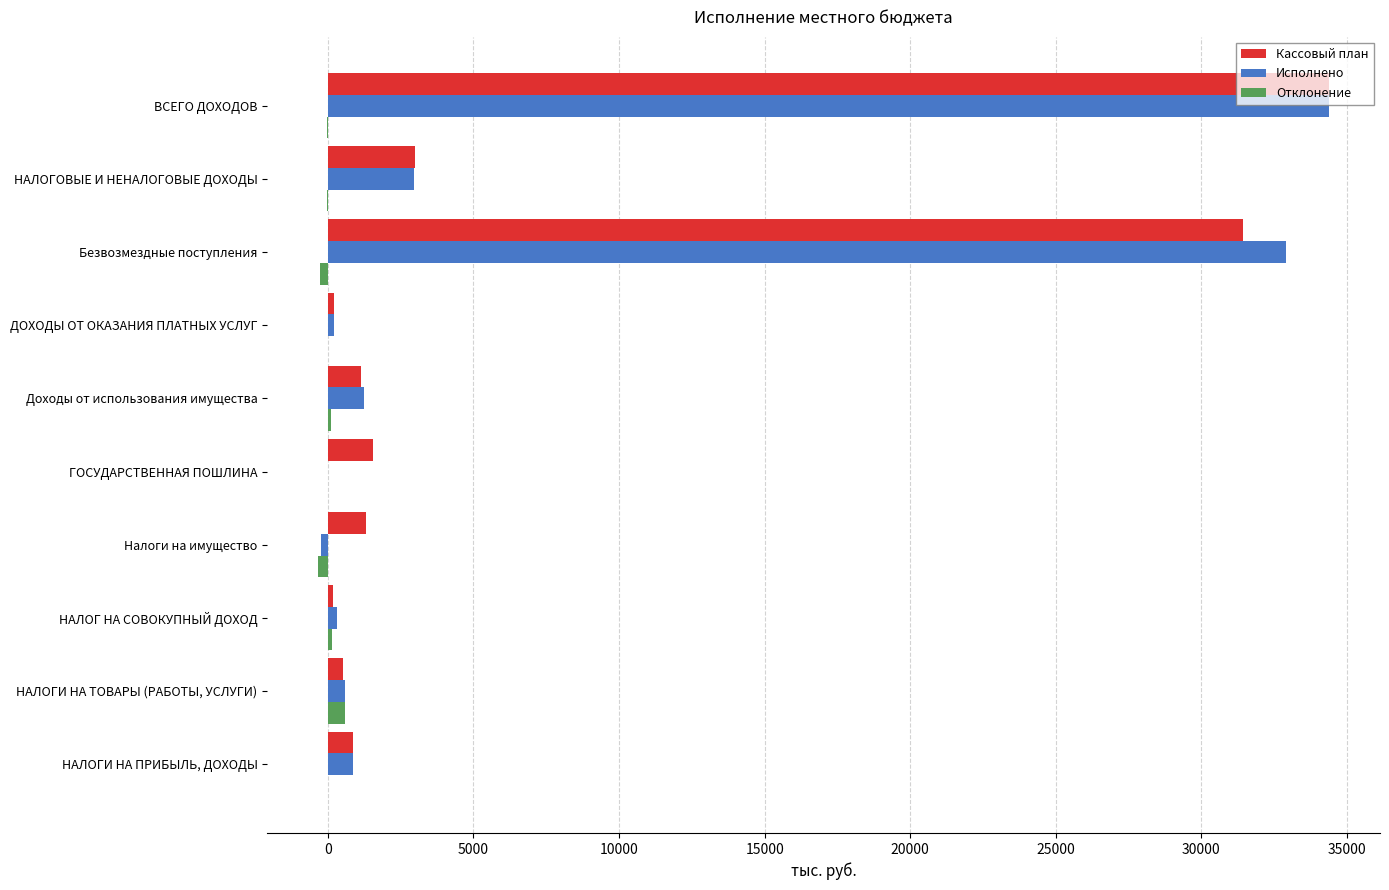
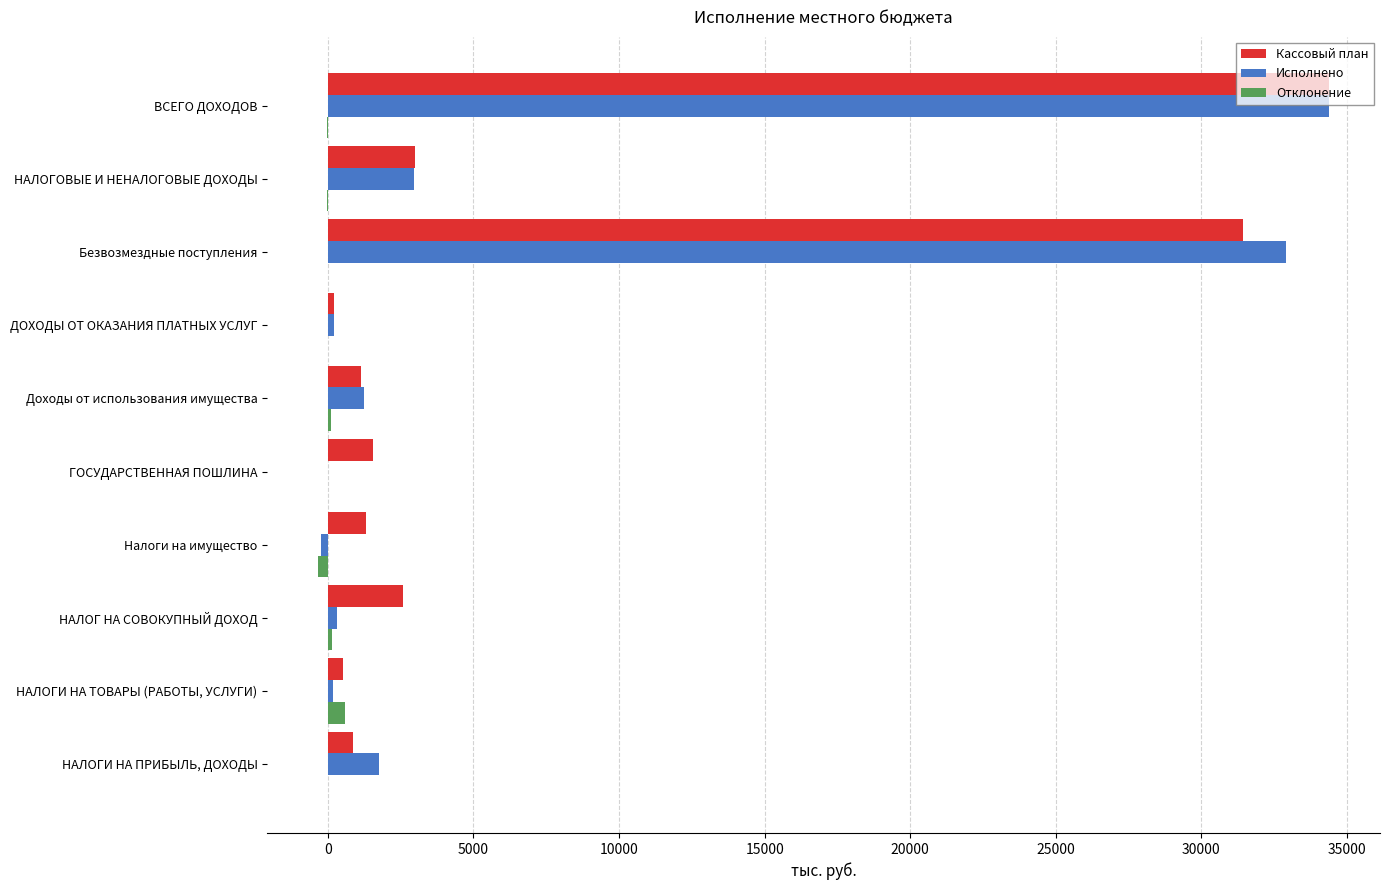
Отклонение, Безвозмездные поступления: -300 -> 0
Кассовый план, НАЛОГ НА СОВОКУПНЫЙ ДОХОД: 200 -> 2600
Исполнено, НАЛОГИ НА ТОВАРЫ (РАБОТЫ, УСЛУГИ): 600 -> 200
Исполнено, НАЛОГИ НА ПРИБЫЛЬ, ДОХОДЫ: 900 -> 1800
